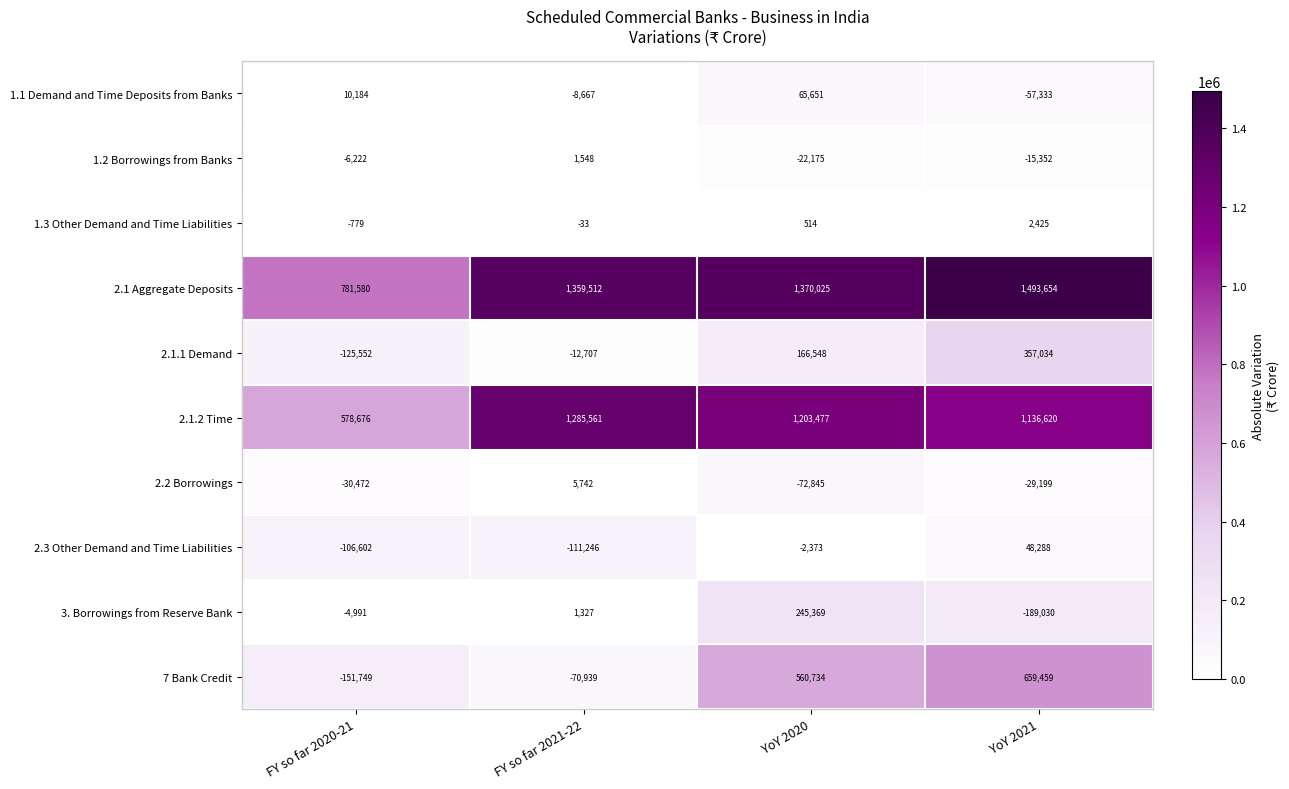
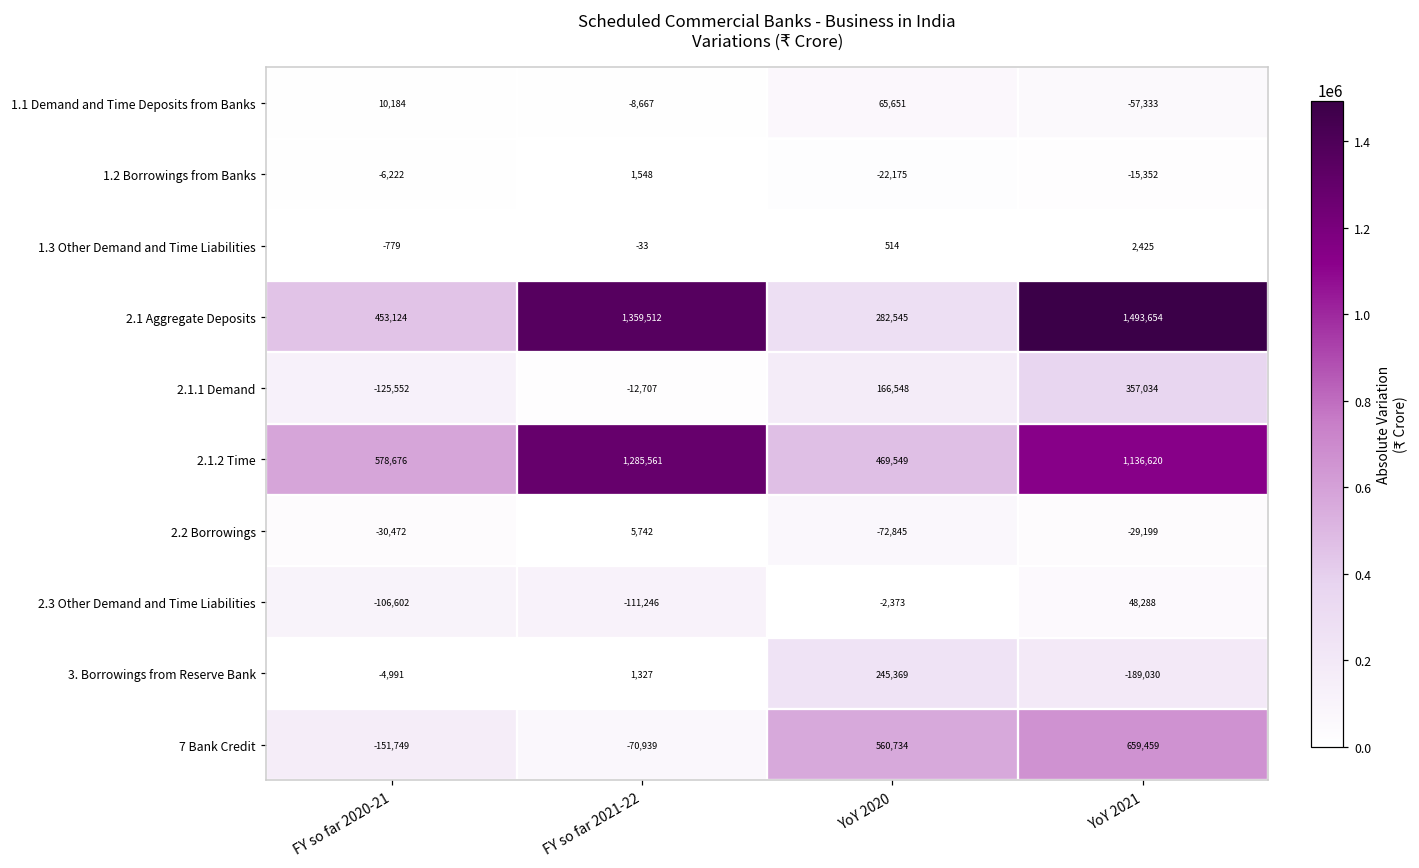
2.1 Aggregate Deposits, FY so far 2020-21: 781,580 -> 453,124
2.1 Aggregate Deposits, YoY 2020: 1,370,025 -> 282,545
2.1.2 Time, YoY 2020: 1,203,477 -> 469,549
